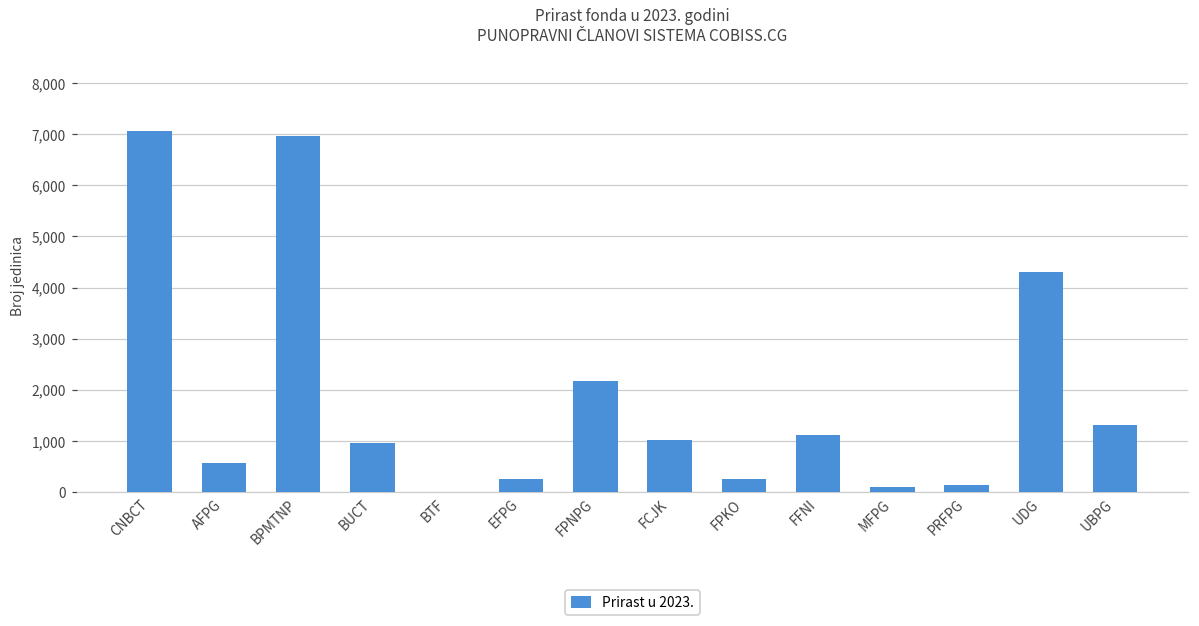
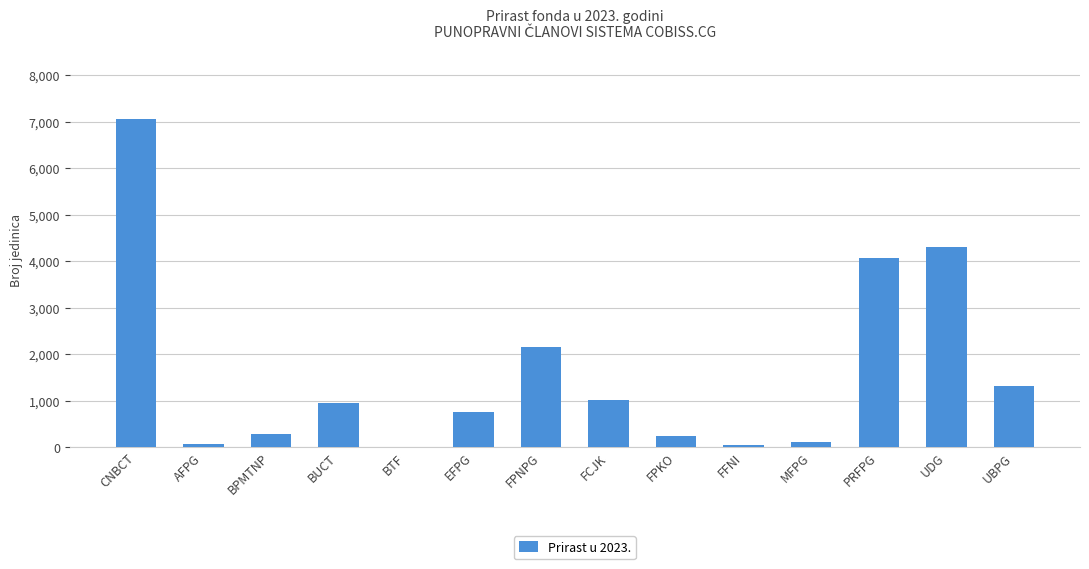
AFPG: 600 -> 100
BPMTNP: 7,000 -> 300
EFPG: 300 -> 800
FFNI: 1,100 -> 0
PRFPG: 100 -> 4,100
